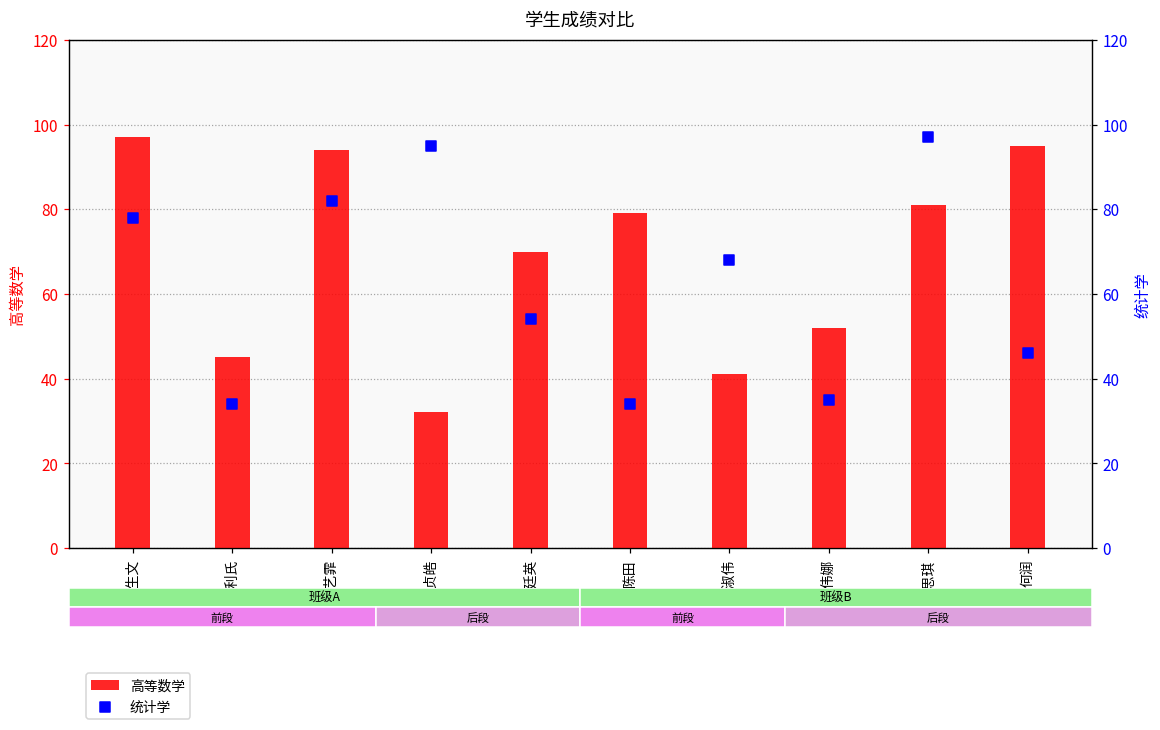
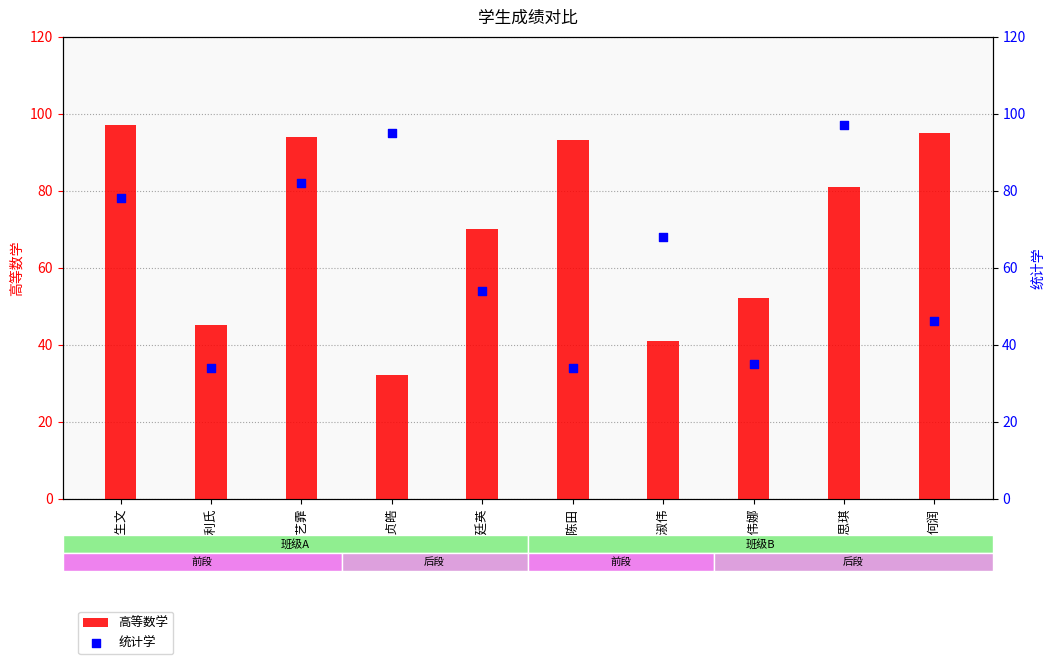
高等数学, 陈田: 79 -> 93
